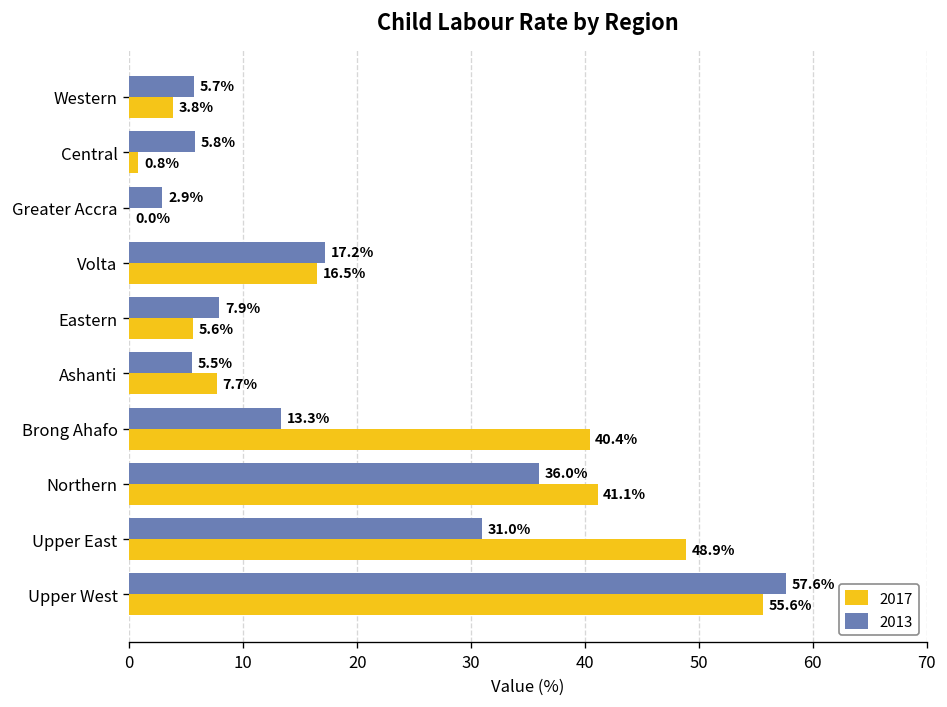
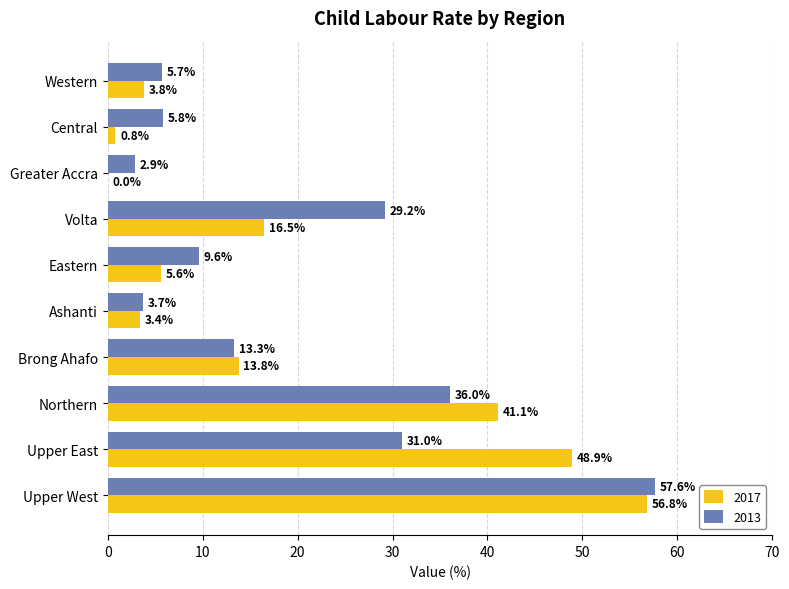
2013, Volta: 17.2% -> 29.2%
2013, Eastern: 7.9% -> 9.6%
2013, Ashanti: 5.5% -> 3.7%
2017, Ashanti: 7.7% -> 3.4%
2017, Brong Ahafo: 40.4% -> 13.8%
2017, Upper West: 55.6% -> 56.8%
